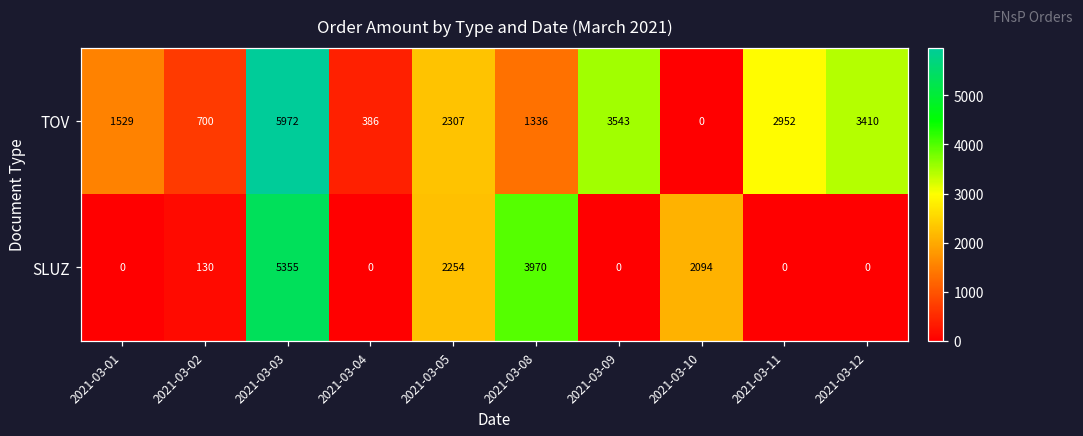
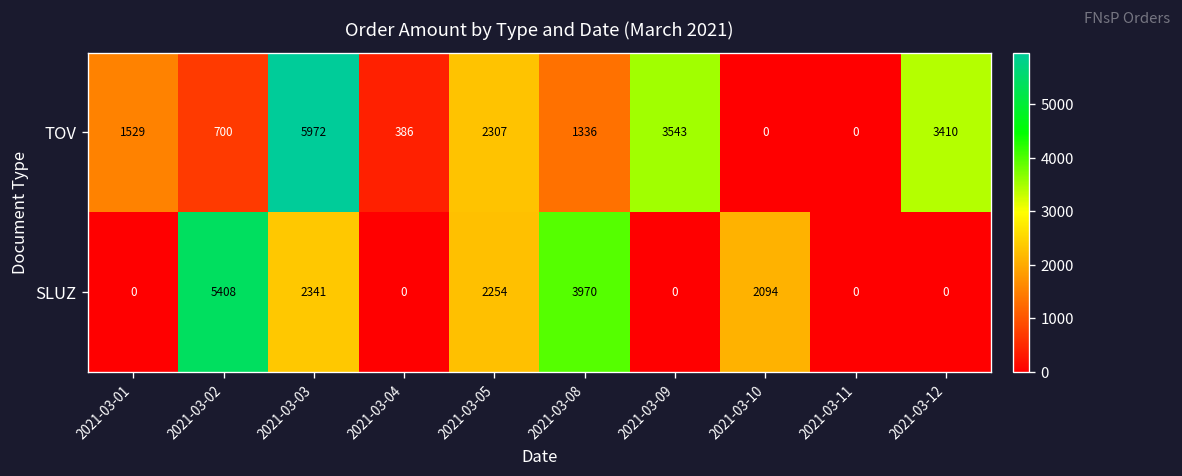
TOV, 2021-03-11: 2952 -> 0
SLUZ, 2021-03-02: 130 -> 5408
SLUZ, 2021-03-03: 5355 -> 2341
